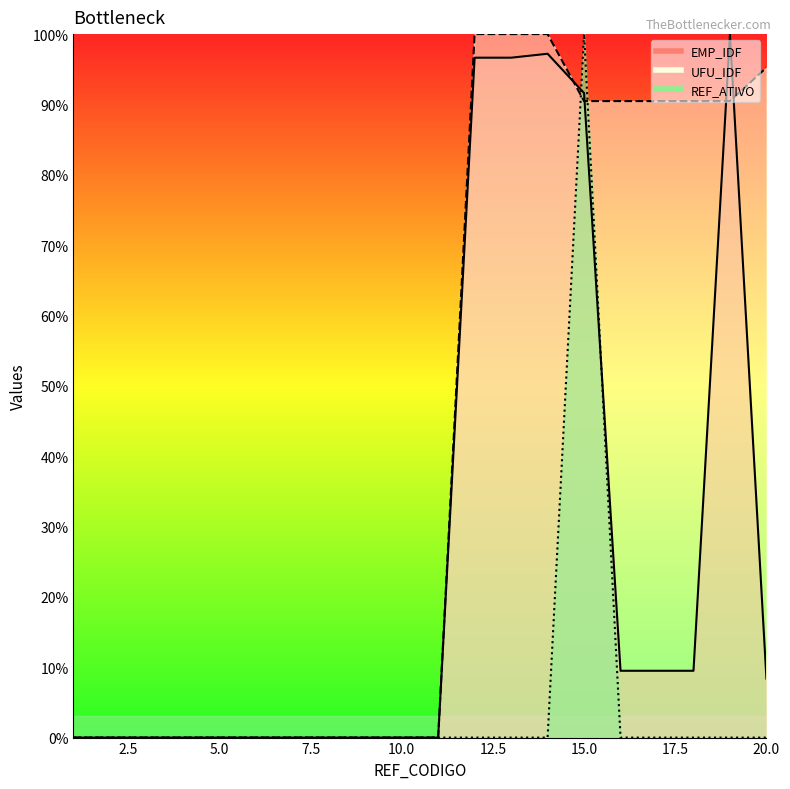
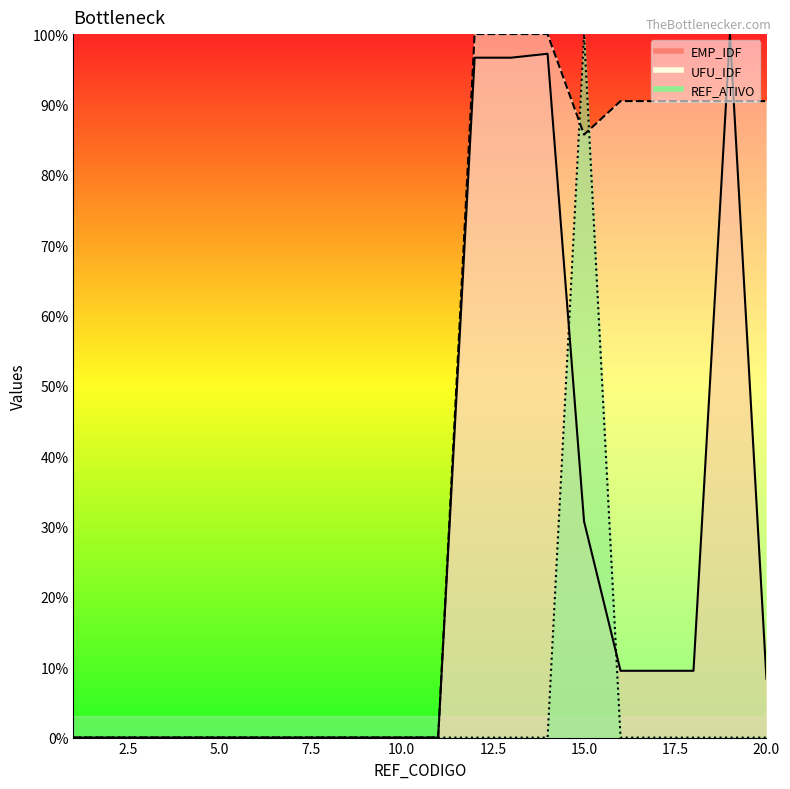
EMP_IDF, 15.0: 92% -> 31%
UFU_IDF, 15.0: 90% -> 86%
UFU_IDF, 20.0: 95% -> 90%
